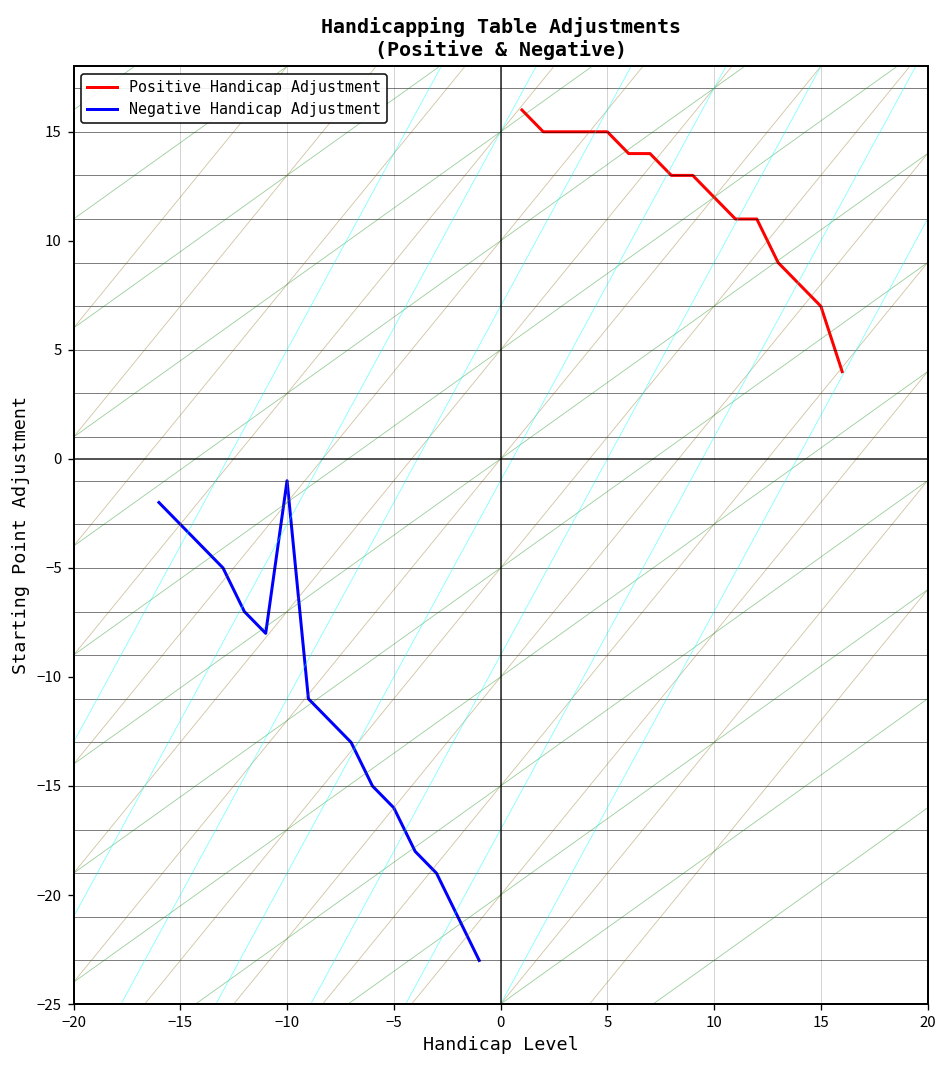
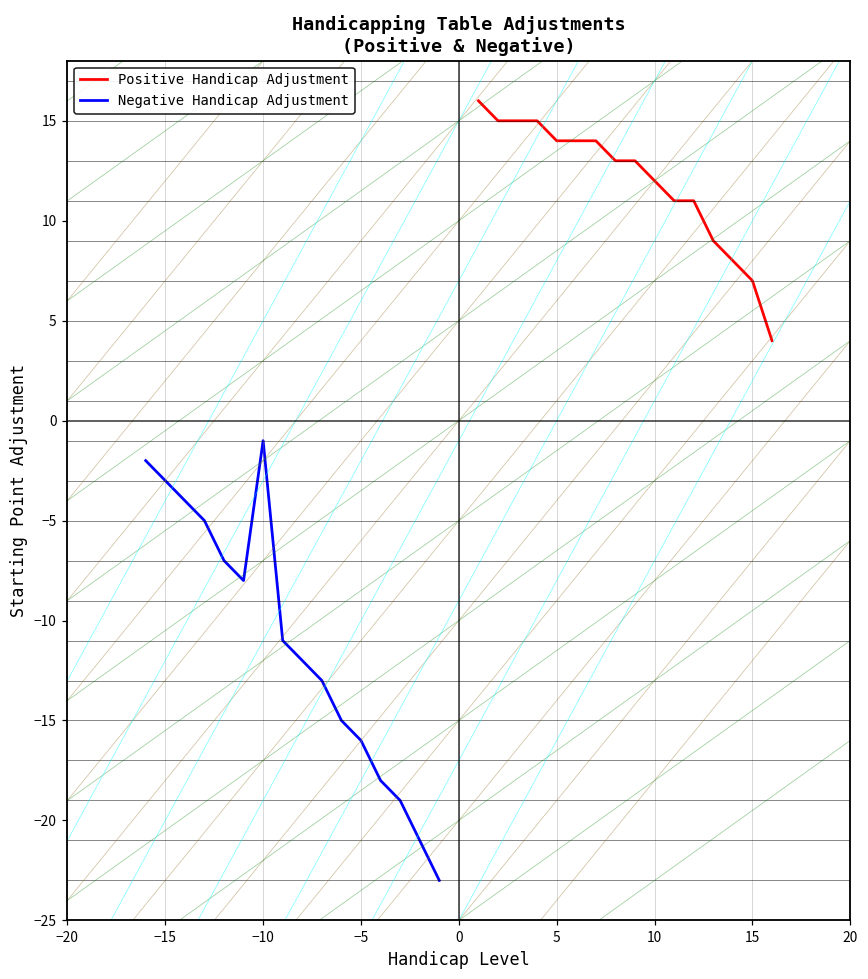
Positive Handicap Adjustment, 5: 15 -> 14
